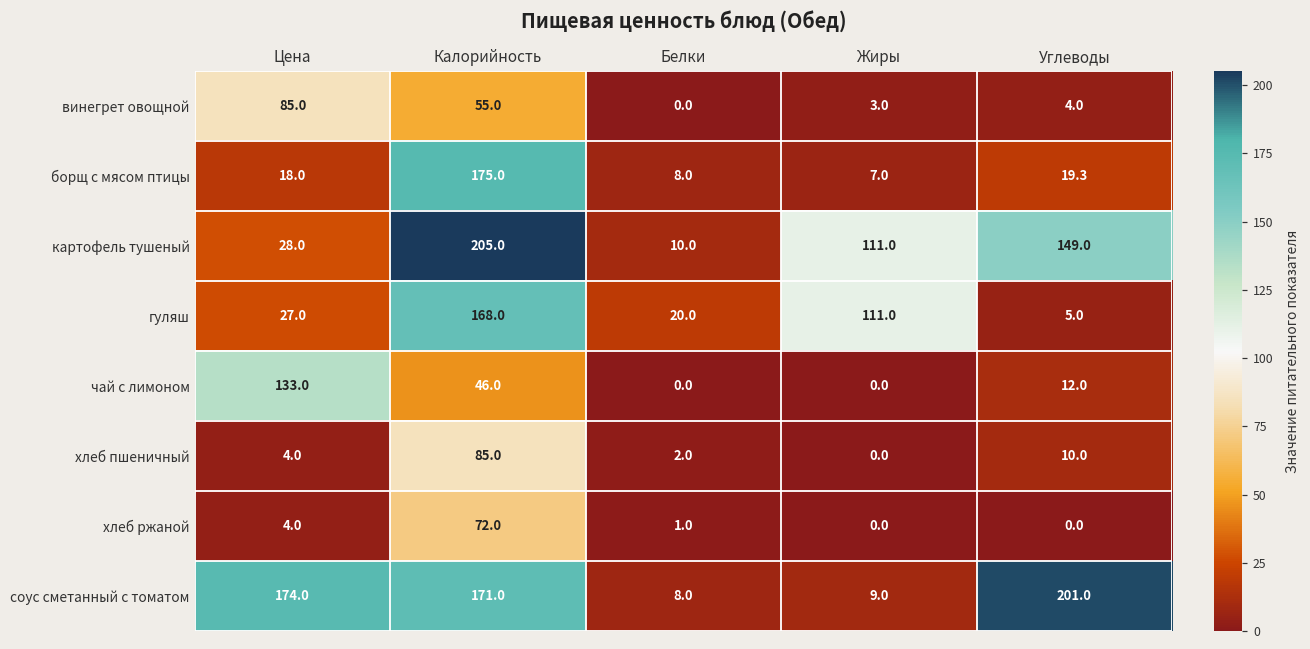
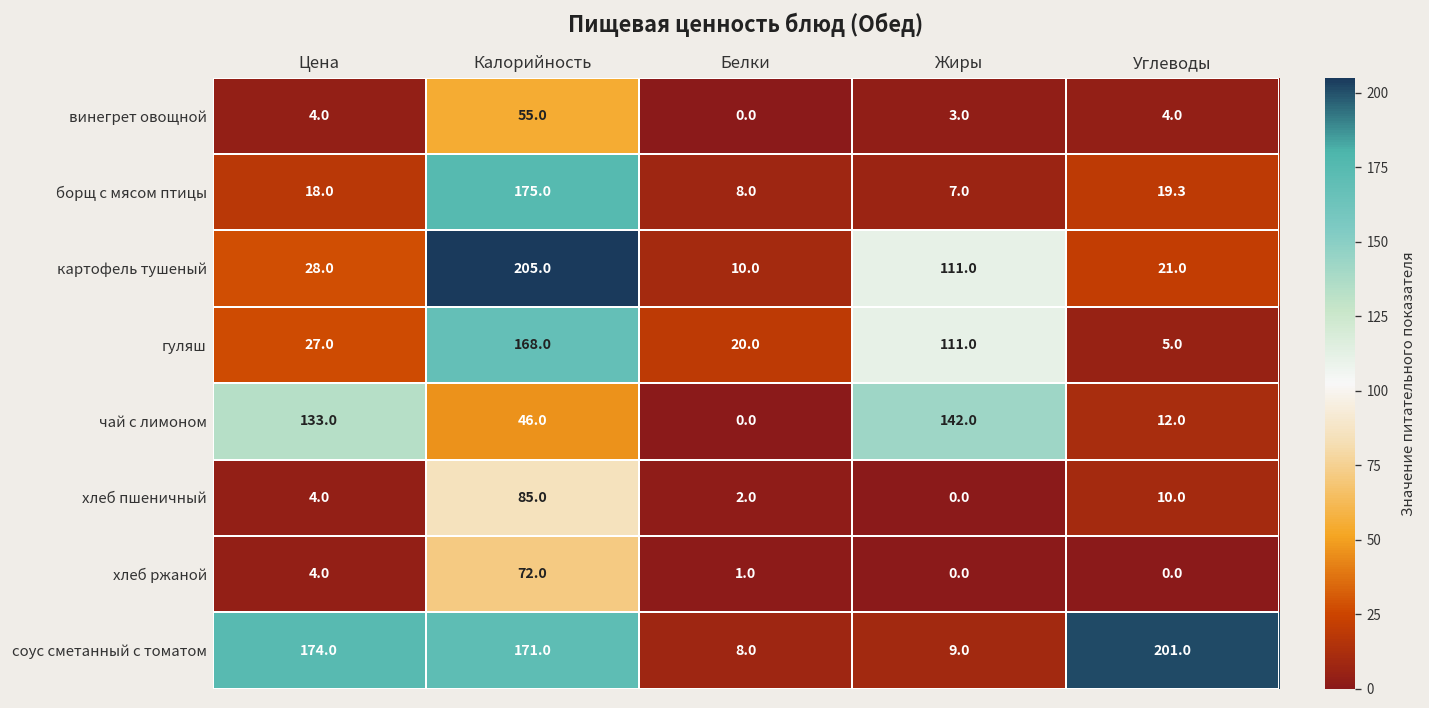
винегрет овощной, Цена: 85.0 -> 4.0
картофель тушеный, Углеводы: 149.0 -> 21.0
чай с лимоном, Жиры: 0.0 -> 142.0
